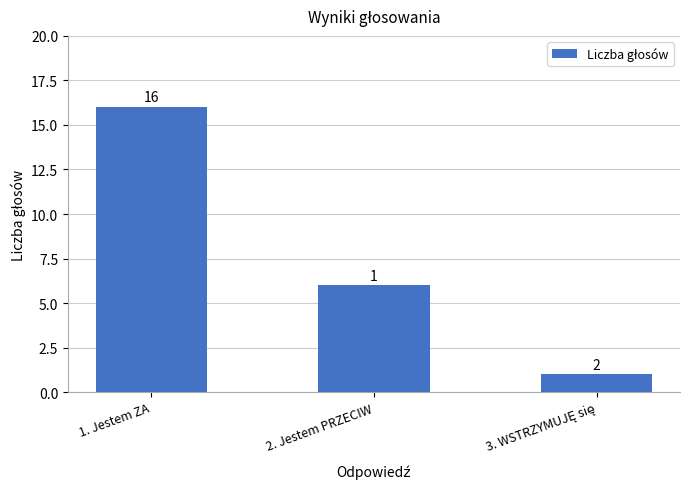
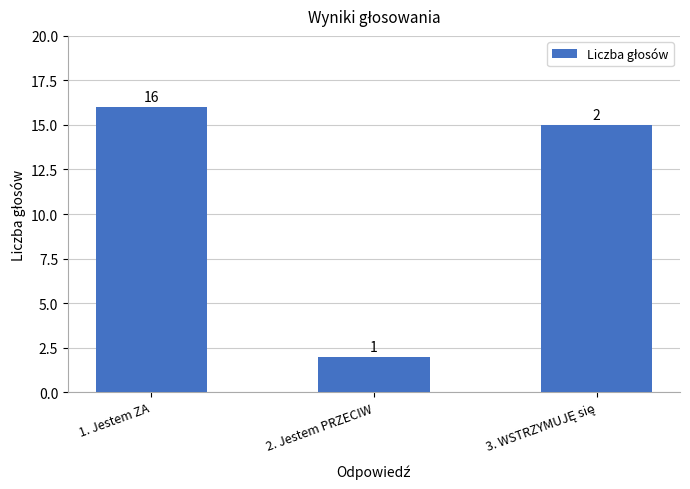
2. Jestem PRZECIW: 6 -> 2
3. WSTRZYMUJĘ się: 1 -> 15
